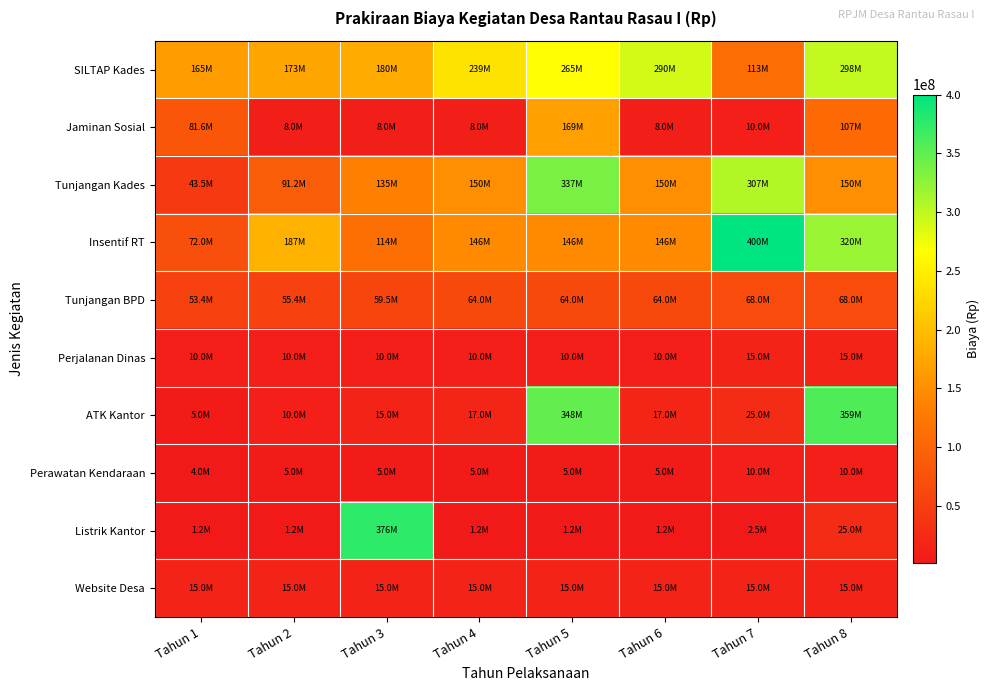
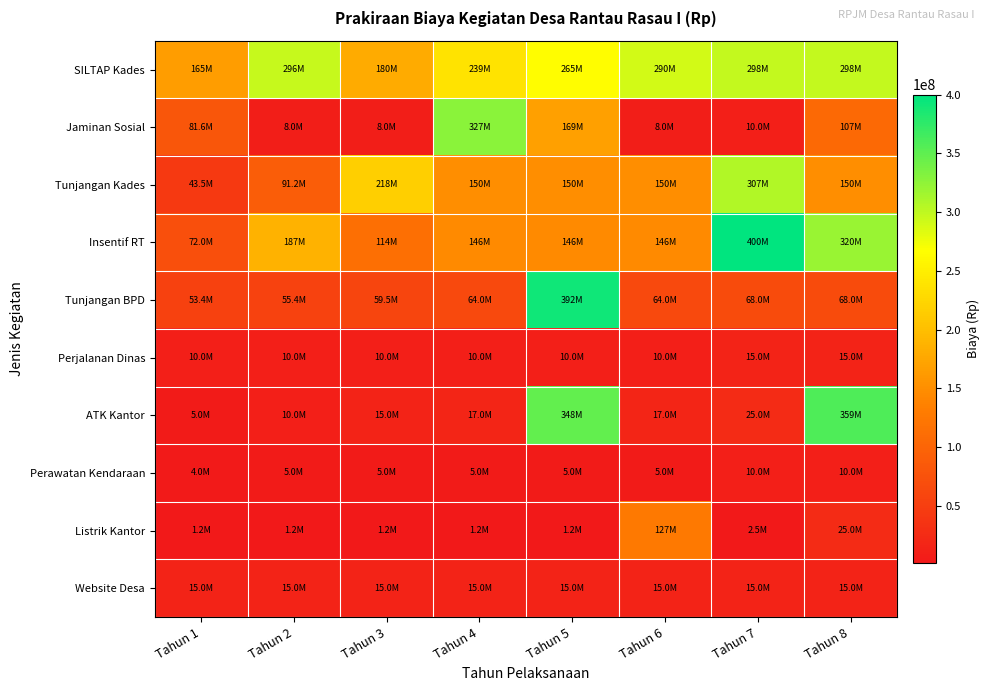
SILTAP Kades, Tahun 2: 173M -> 296M
SILTAP Kades, Tahun 7: 113M -> 298M
Jaminan Sosial, Tahun 4: 8.0M -> 327M
Tunjangan Kades, Tahun 3: 135M -> 218M
Tunjangan Kades, Tahun 5: 337M -> 150M
Tunjangan BPD, Tahun 5: 64.0M -> 392M
Listrik Kantor, Tahun 3: 376M -> 1.2M
Listrik Kantor, Tahun 6: 1.2M -> 127M
